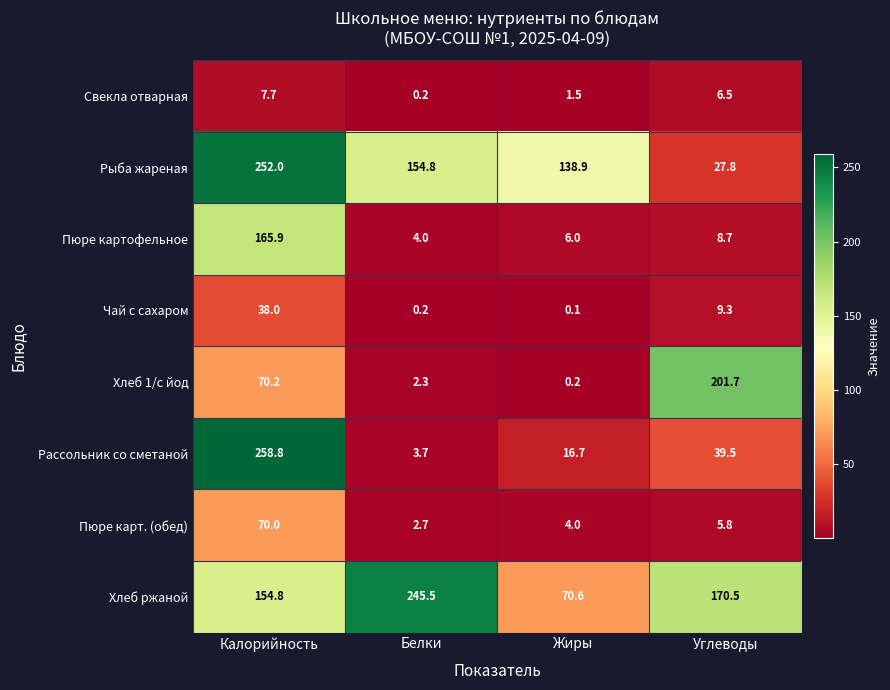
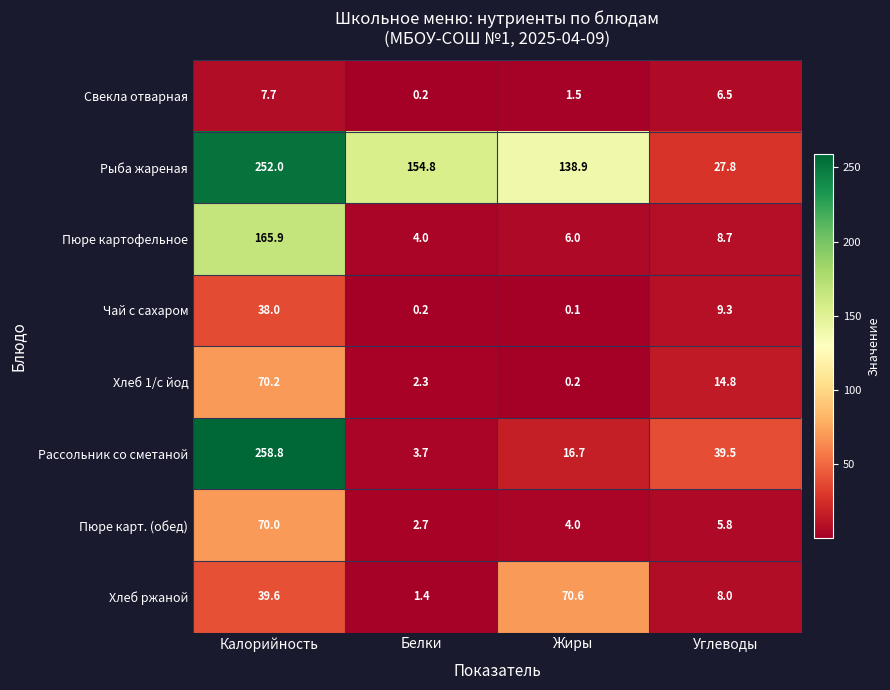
Хлеб 1/с йод, Углеводы: 201.7 -> 14.8
Хлеб ржаной, Калорийность: 154.8 -> 39.6
Хлеб ржаной, Белки: 245.5 -> 1.4
Хлеб ржаной, Углеводы: 170.5 -> 8.0
